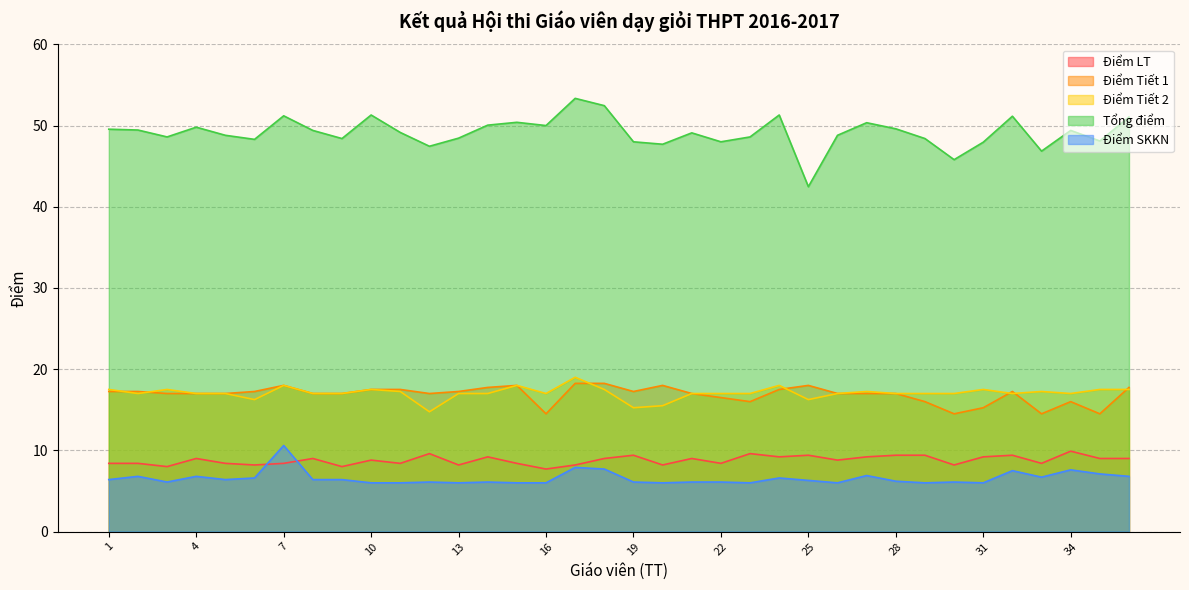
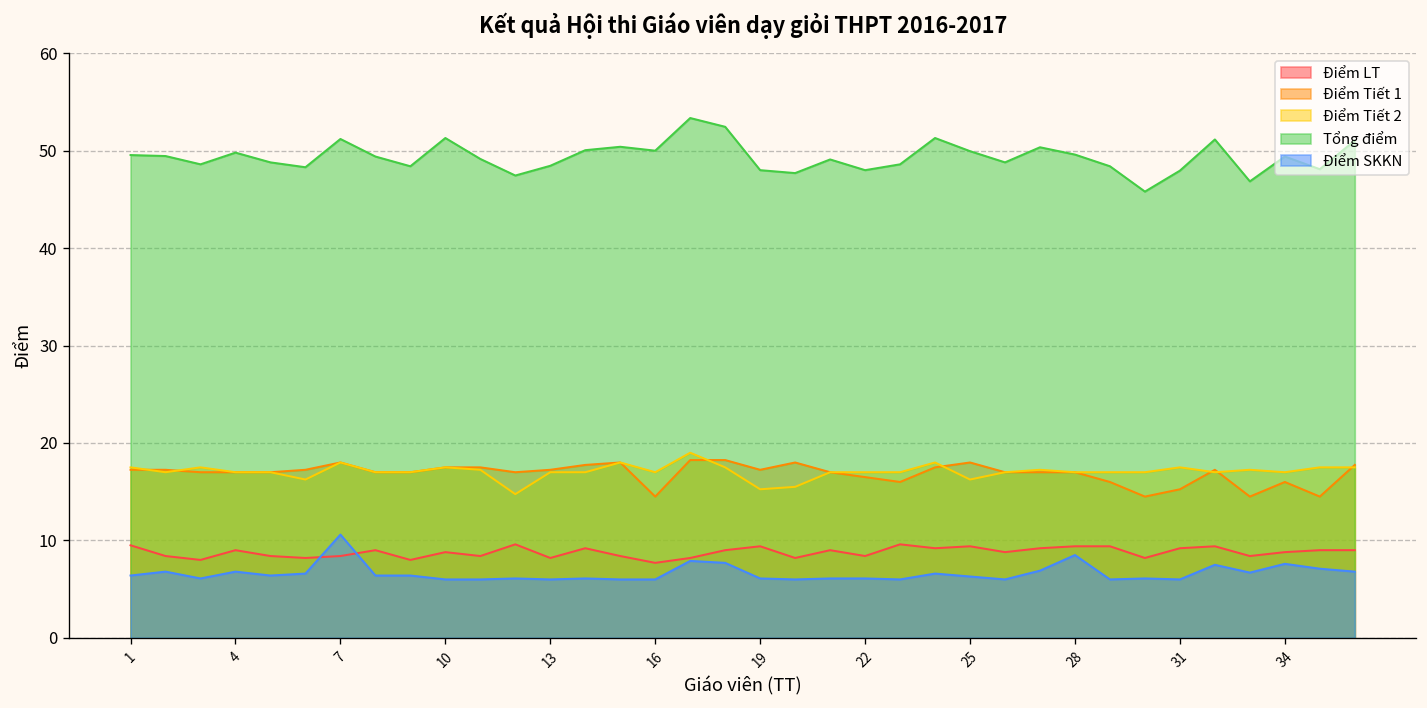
Điểm LT, 1: 8 -> 10
Tổng điểm, 25: 42 -> 50
Điểm SKKN, 28: 6 -> 9
Điểm LT, 34: 10 -> 9
